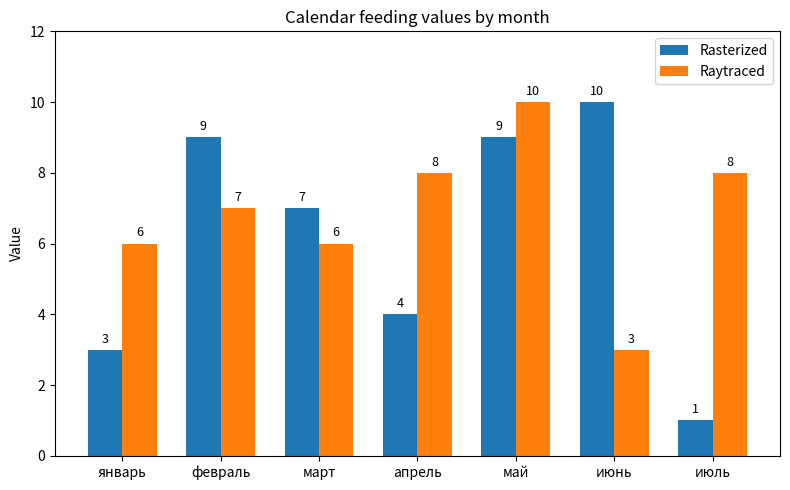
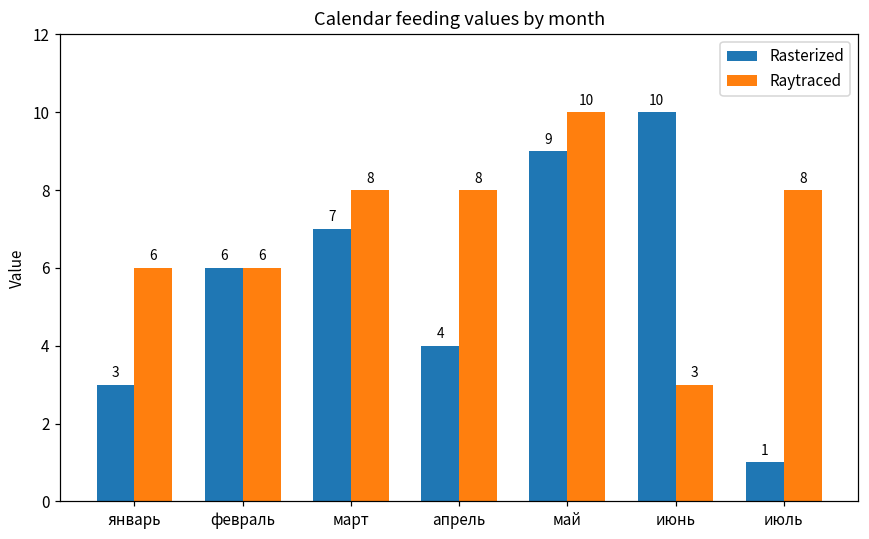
Rasterized, февраль: 9 -> 6
Raytraced, февраль: 7 -> 6
Raytraced, март: 6 -> 8
